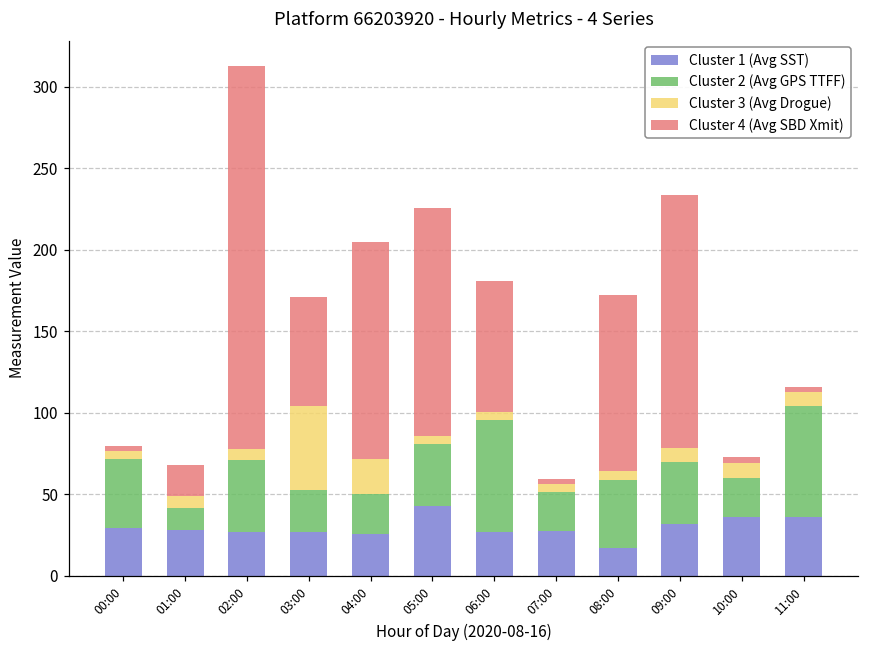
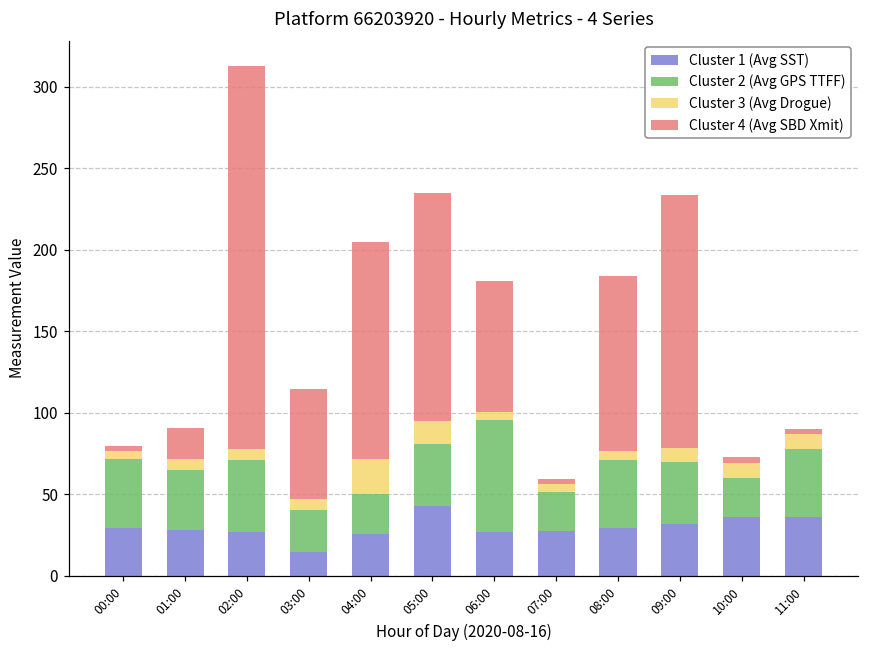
Cluster 2 (Avg GPS TTFF), 01:00: 14 -> 37
Cluster 1 (Avg SST), 03:00: 27 -> 14
Cluster 3 (Avg Drogue), 03:00: 51 -> 7
Cluster 3 (Avg Drogue), 05:00: 5 -> 14
Cluster 1 (Avg SST), 08:00: 17 -> 29
Cluster 2 (Avg GPS TTFF), 11:00: 68 -> 42
